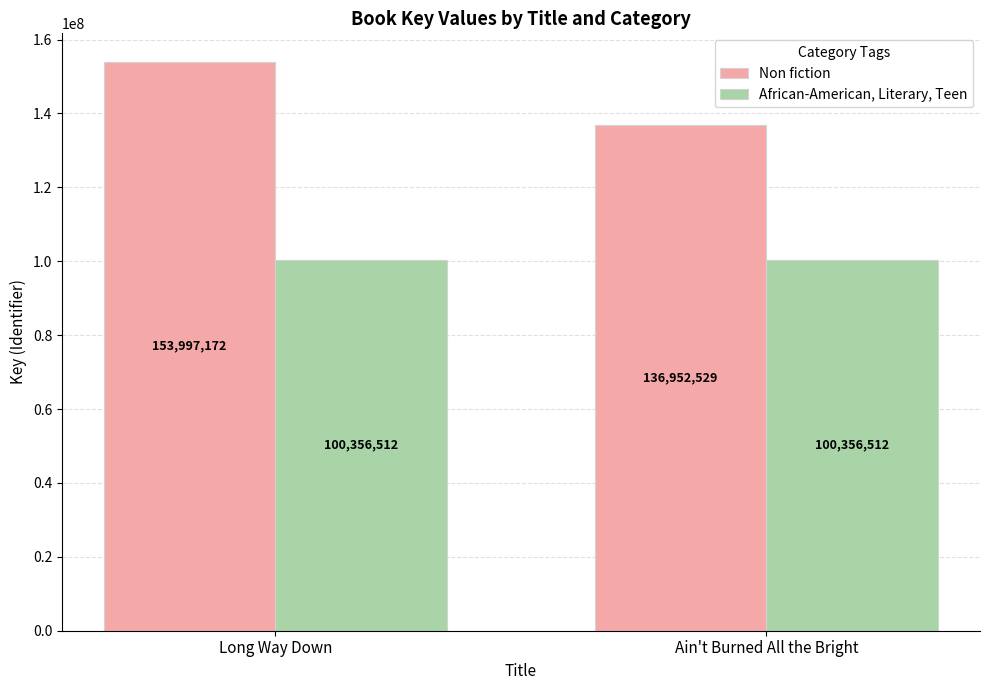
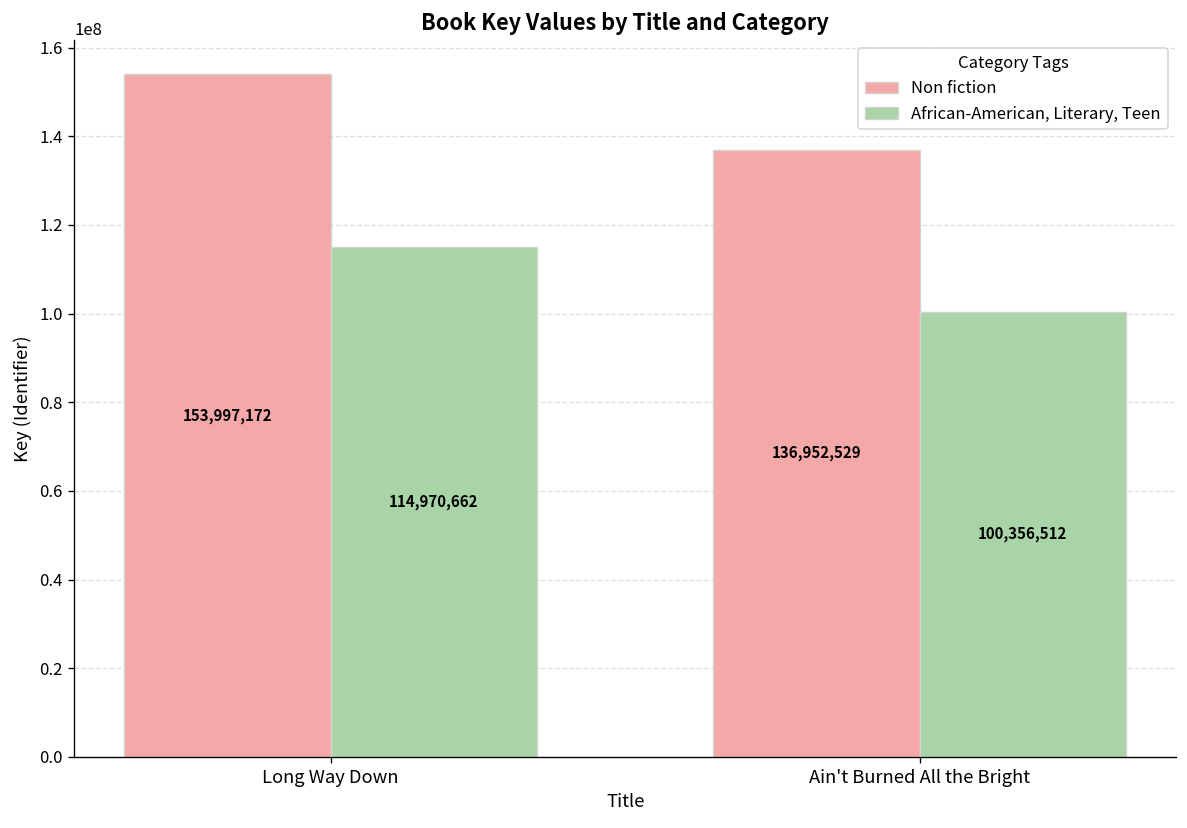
African-American, Literary, Teen, Long Way Down: 100,356,512 -> 114,970,662
